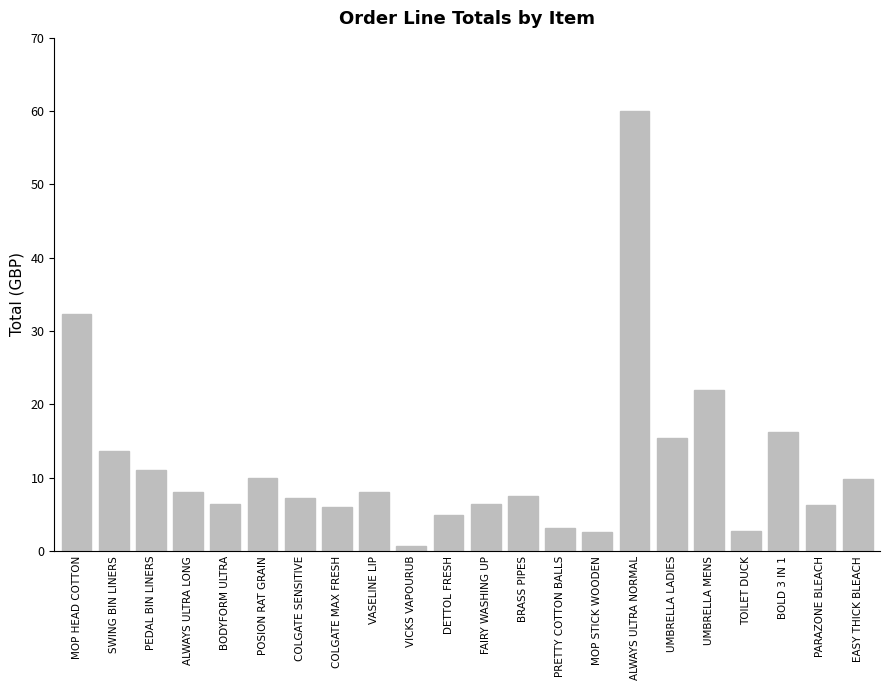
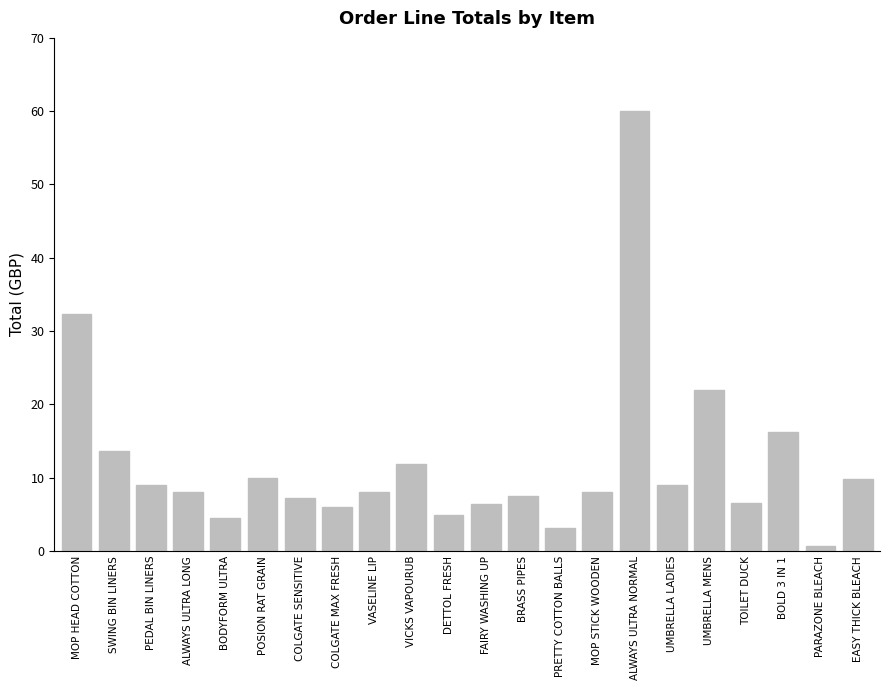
PEDAL BIN LINERS: 11 -> 9
BODYFORM ULTRA: 6 -> 5
VICKS VAPOURUB: 1 -> 12
MOP STICK WOODEN: 3 -> 8
UMBRELLA LADIES: 15 -> 9
TOILET DUCK: 3 -> 7
PARAZONE BLEACH: 6 -> 1
